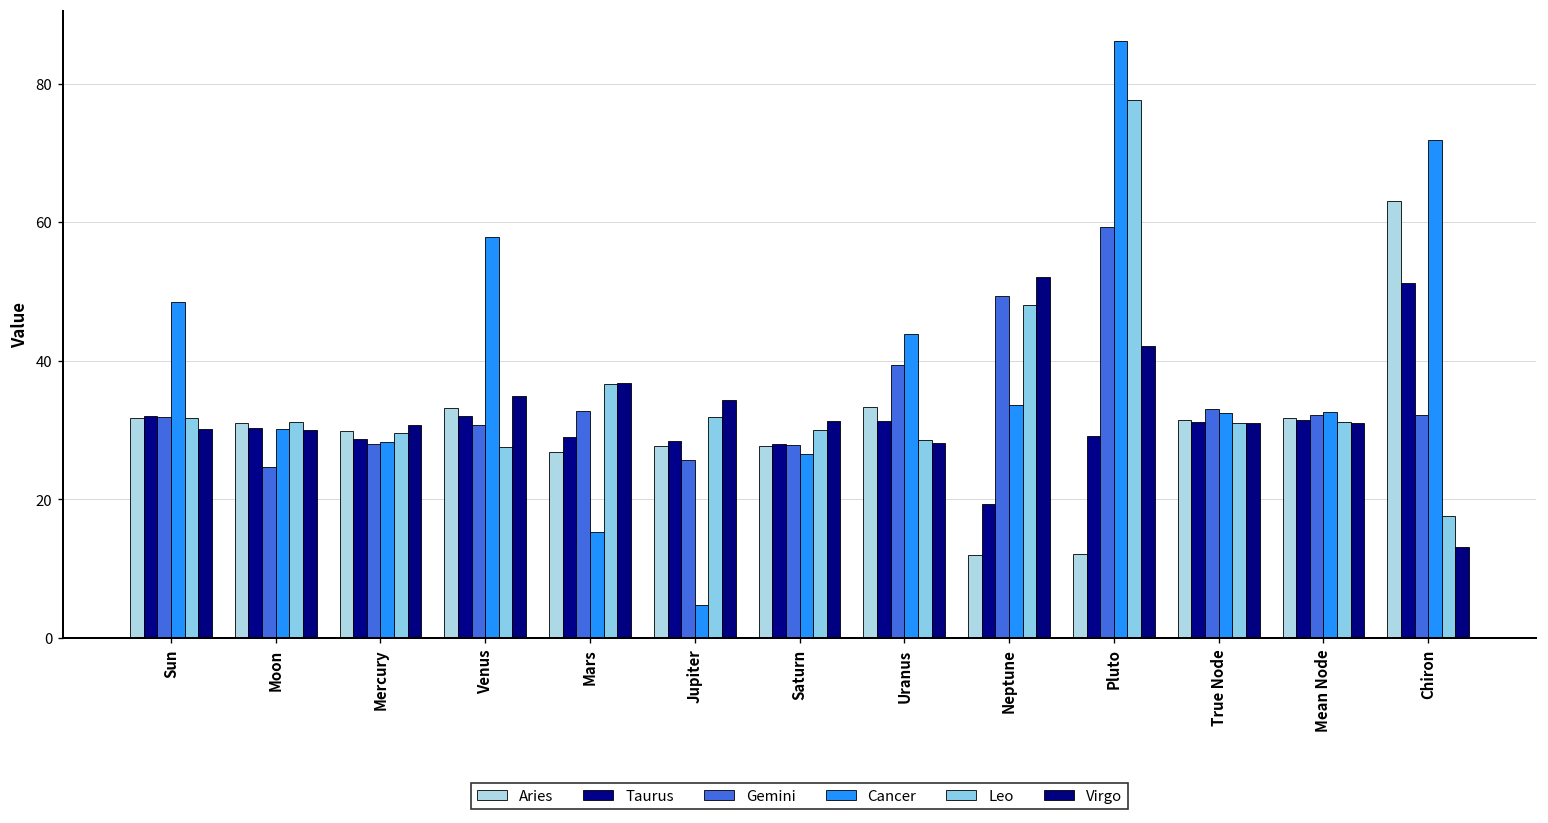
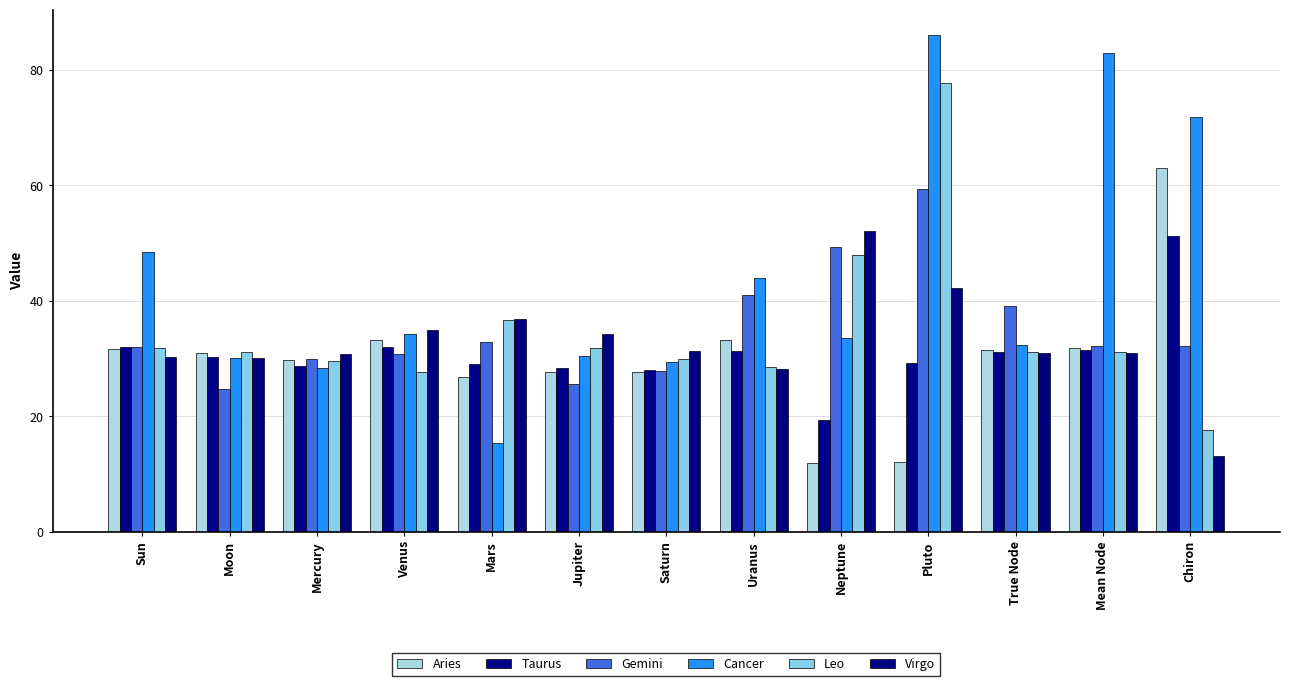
Gemini, Mercury: 28 -> 30
Cancer, Venus: 58 -> 34
Cancer, Jupiter: 5 -> 30
Cancer, Saturn: 27 -> 29
Gemini, Uranus: 39 -> 41
Gemini, True Node: 33 -> 39
Cancer, Mean Node: 33 -> 83
